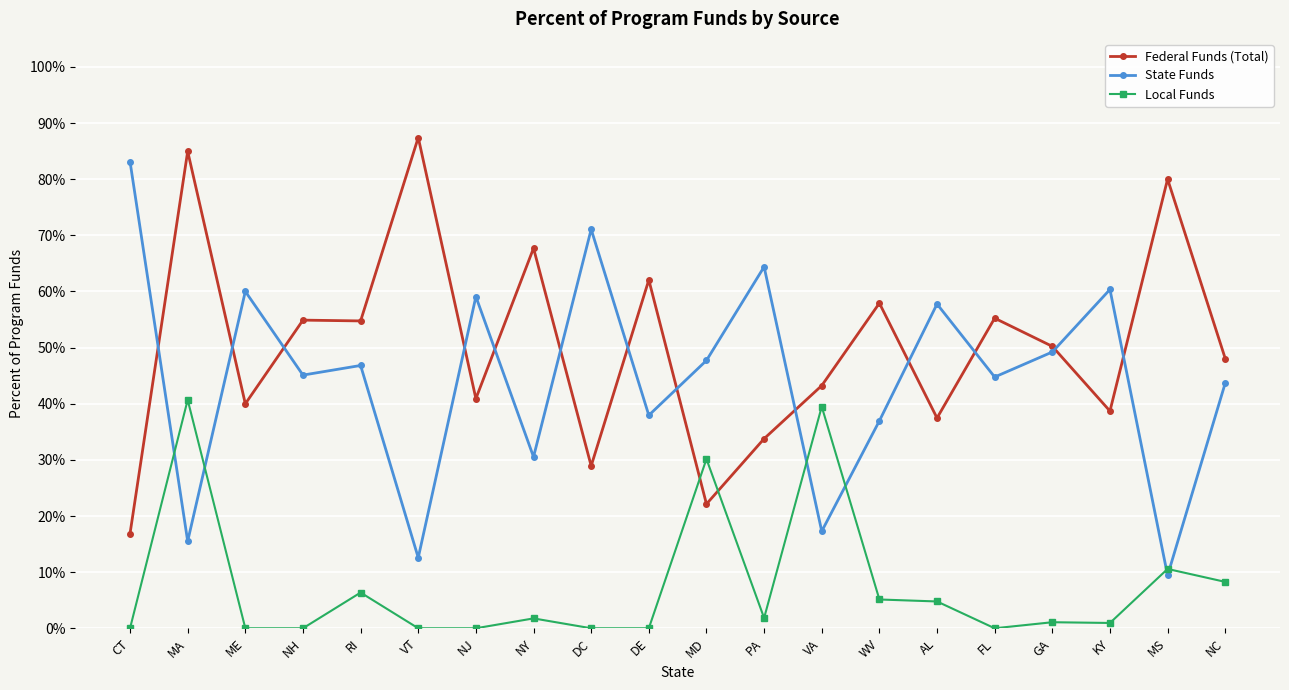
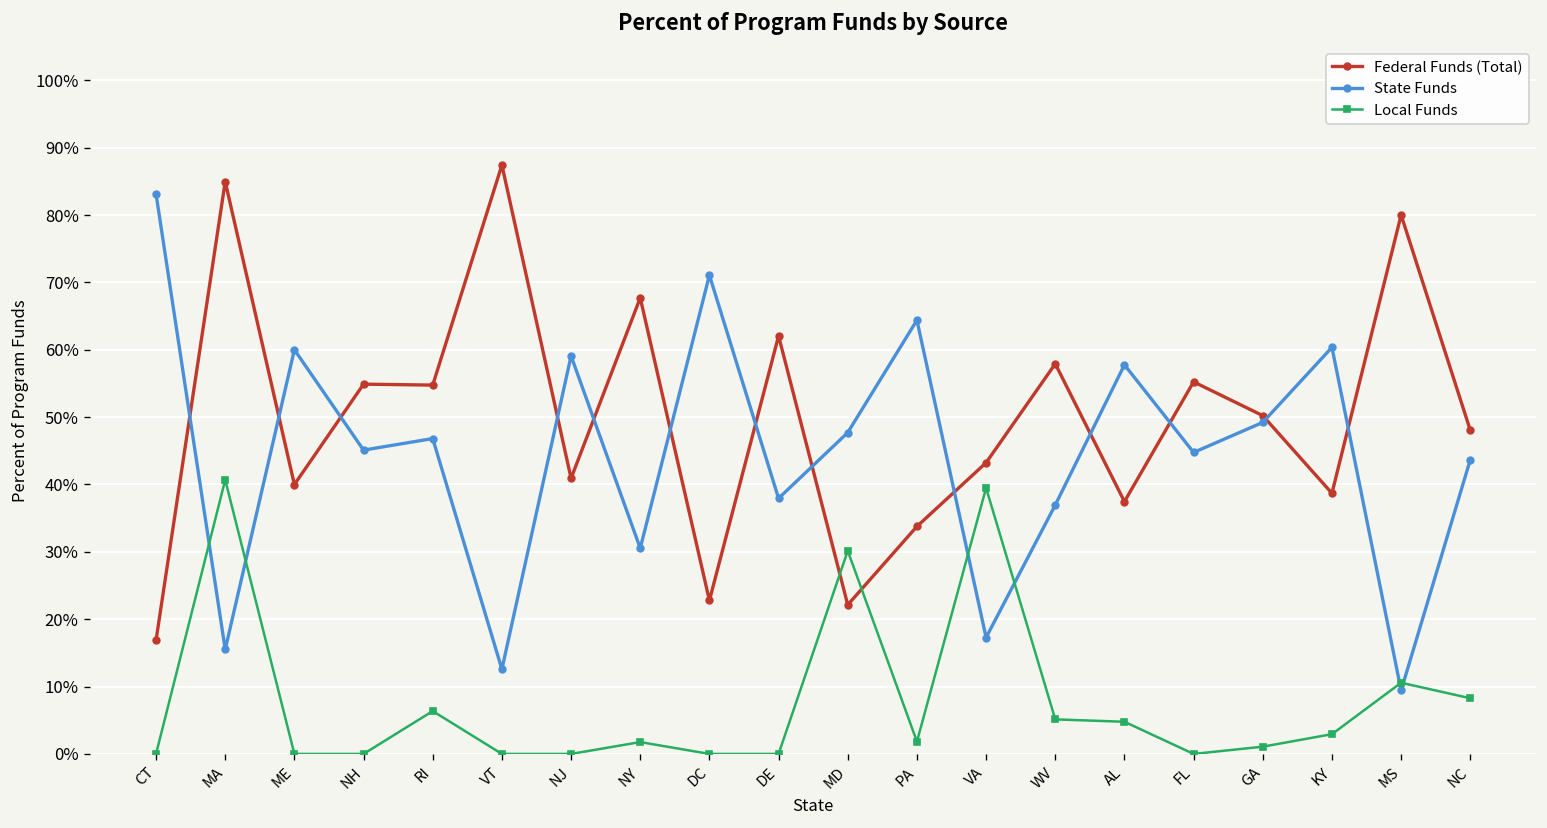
Federal Funds (Total), DC: 29% -> 23%
Local Funds, KY: 1% -> 3%
